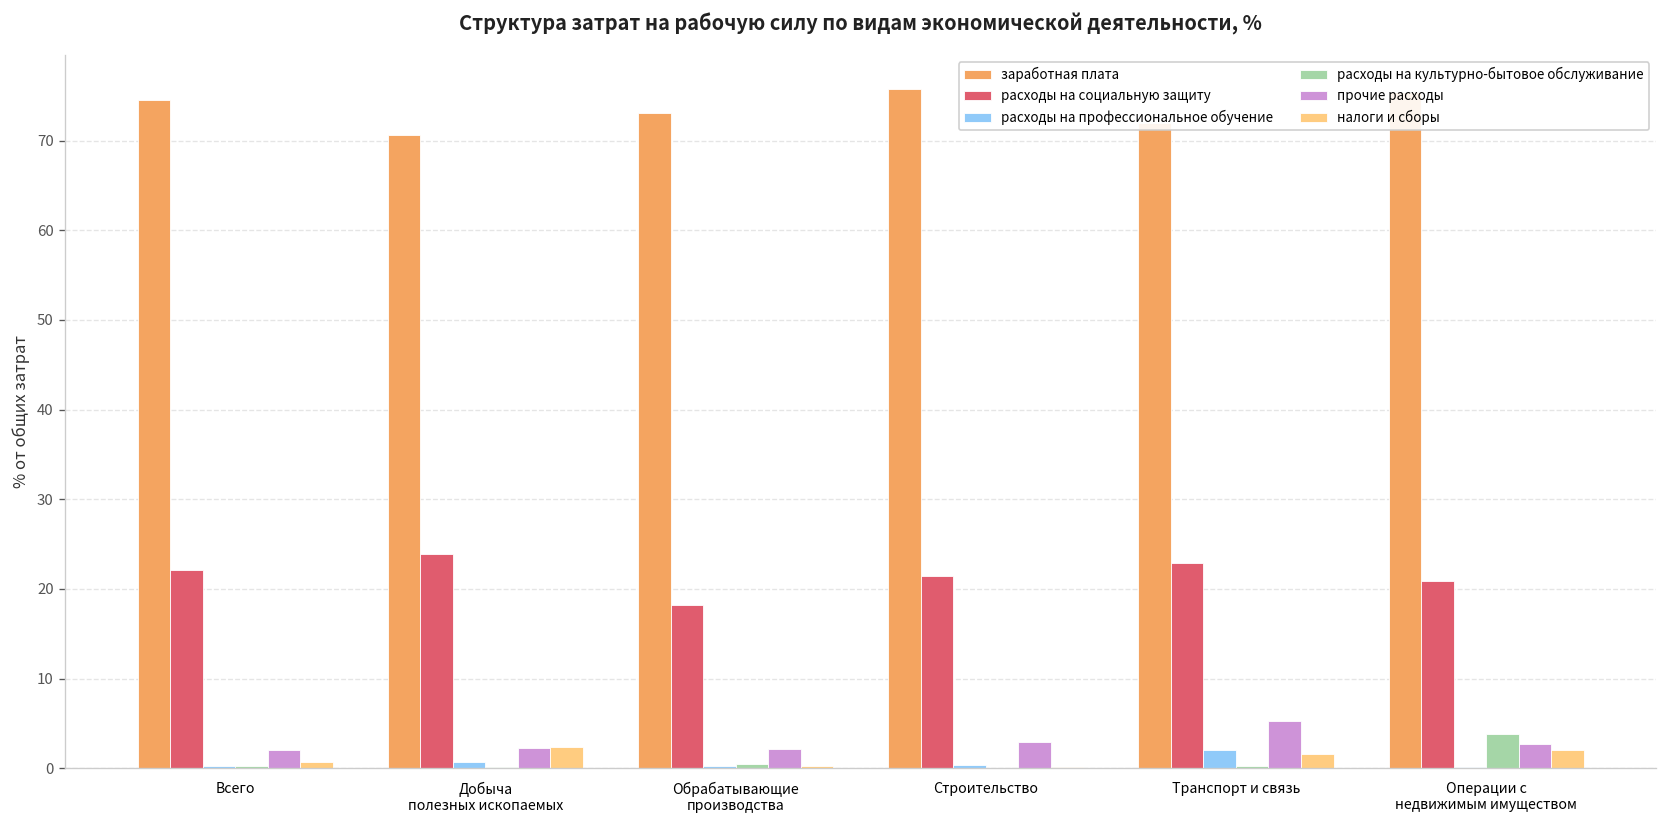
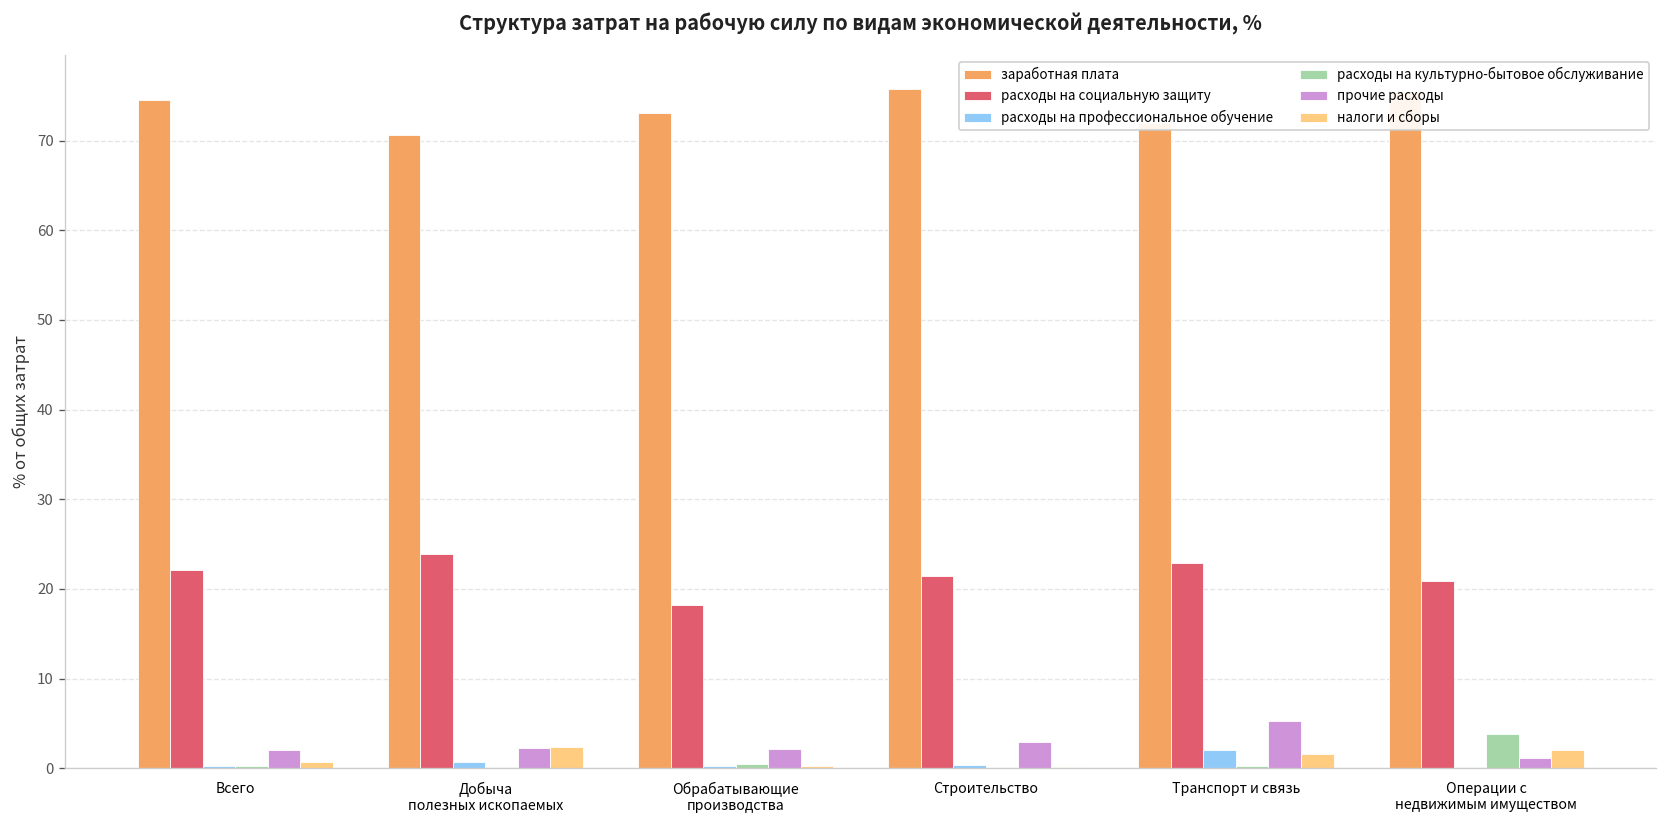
прочие расходы, Операции с недвижимым имуществом: 3 -> 1
